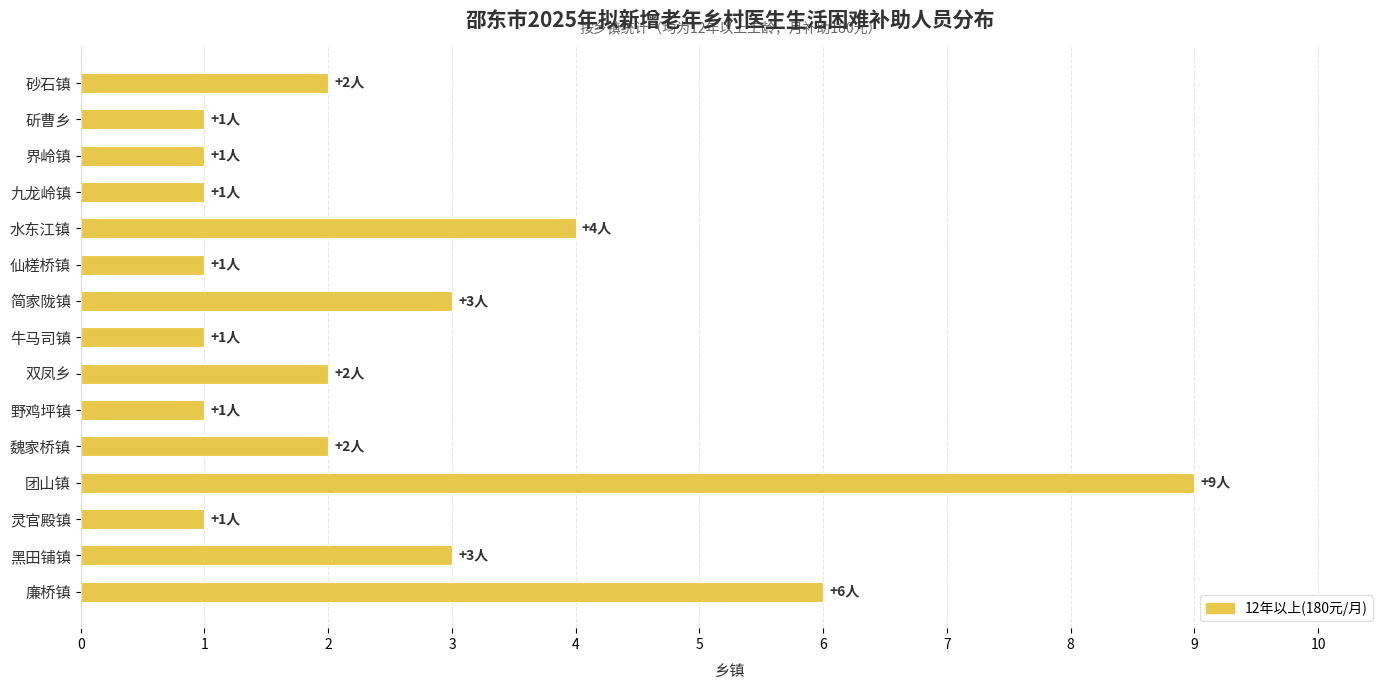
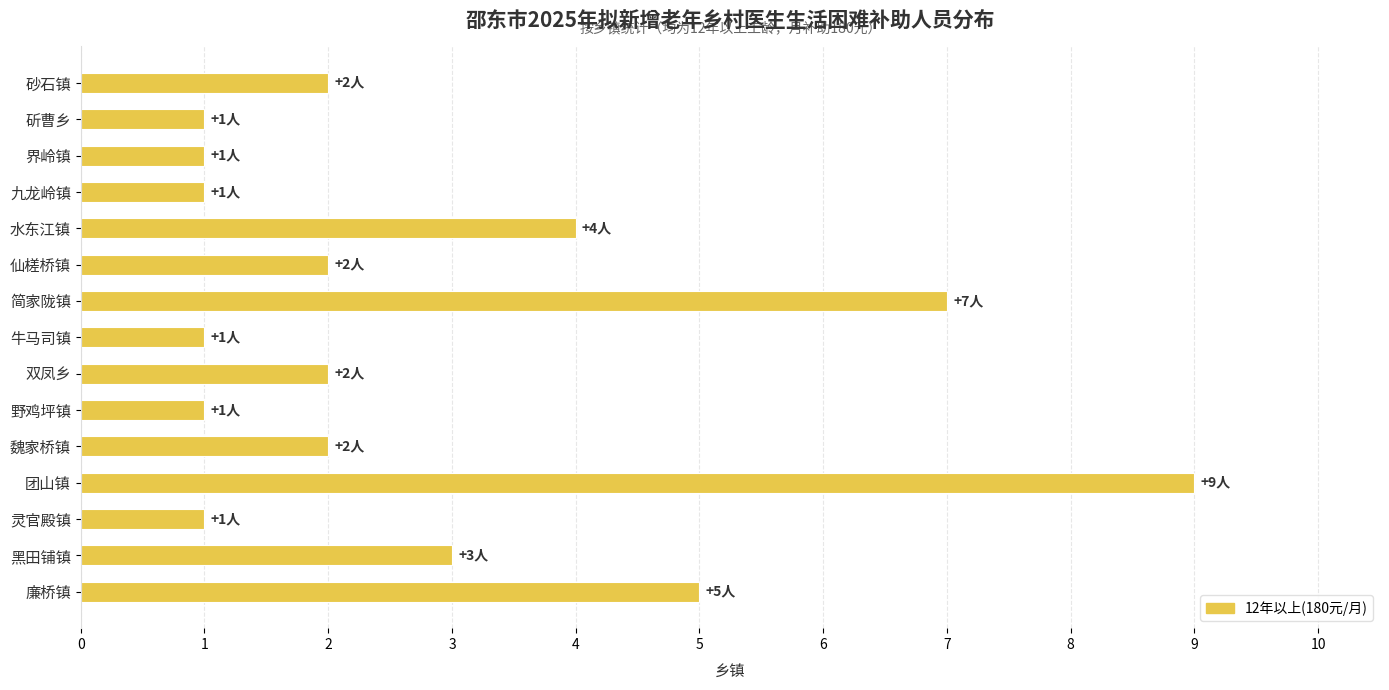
仙槎桥镇: +1人 -> +2人
简家陇镇: +3人 -> +7人
廉桥镇: +6人 -> +5人
